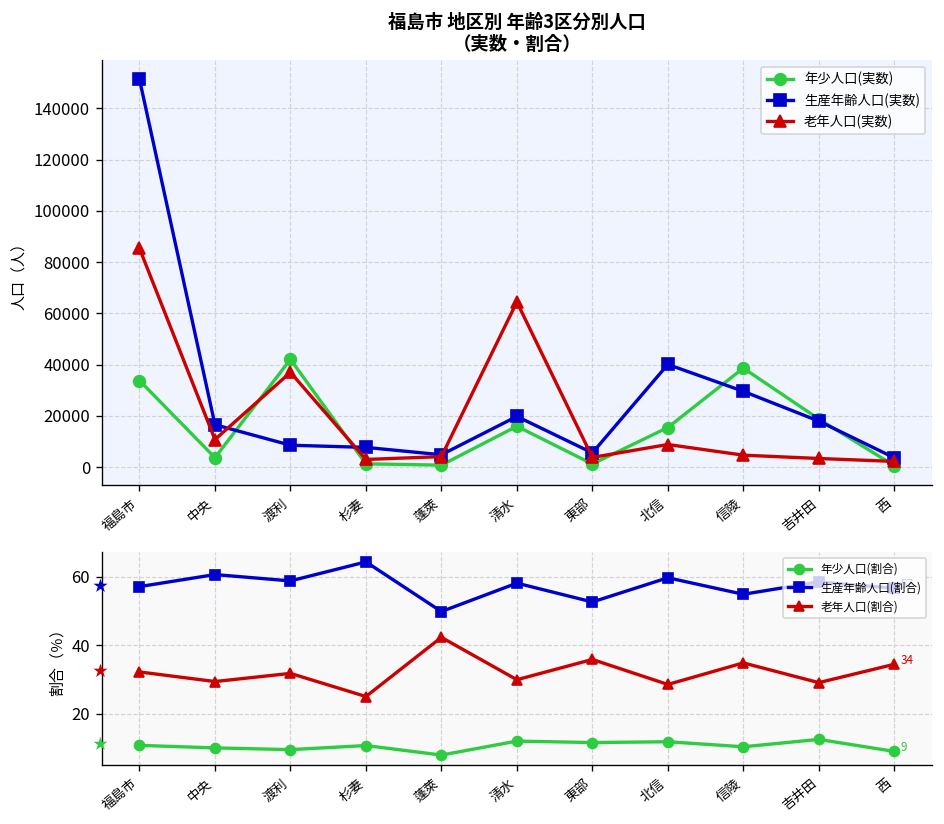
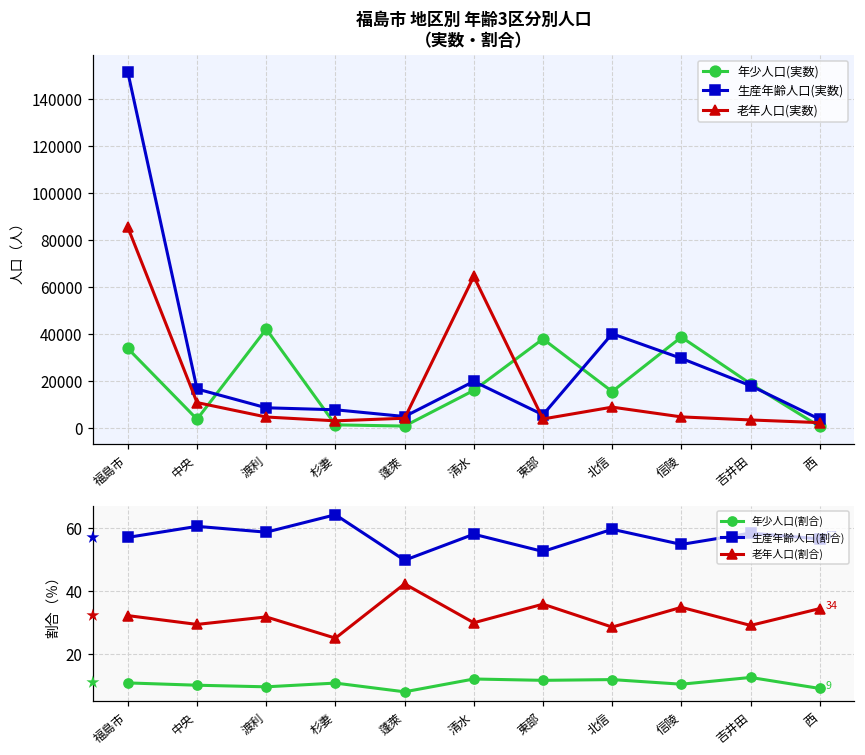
福島市 地区別 年齢3区分別人口 （実数・割合）, 老年人口(実数), 渡利: 37000 -> 5000
福島市 地区別 年齢3区分別人口 （実数・割合）, 年少人口(実数), 東部: 1000 -> 38000
